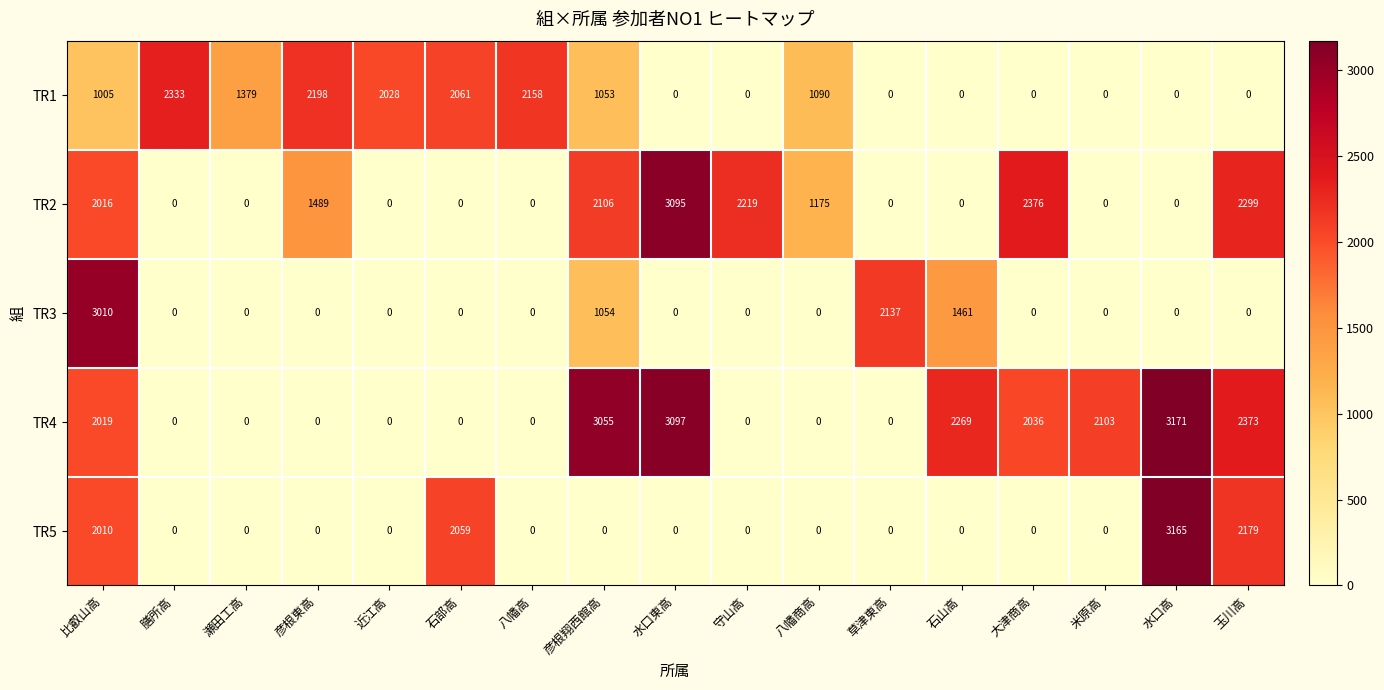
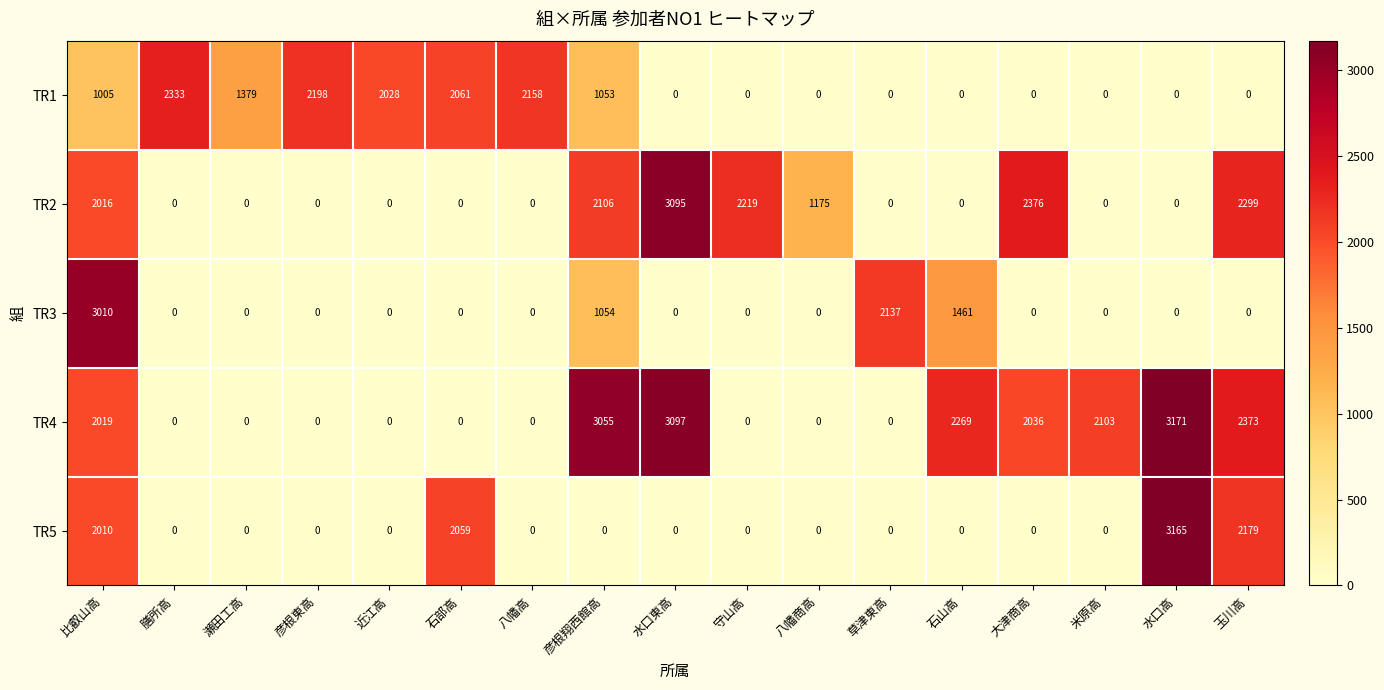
TR1, 八幡商高: 1090 -> 0
TR2, 彦根東高: 1489 -> 0
